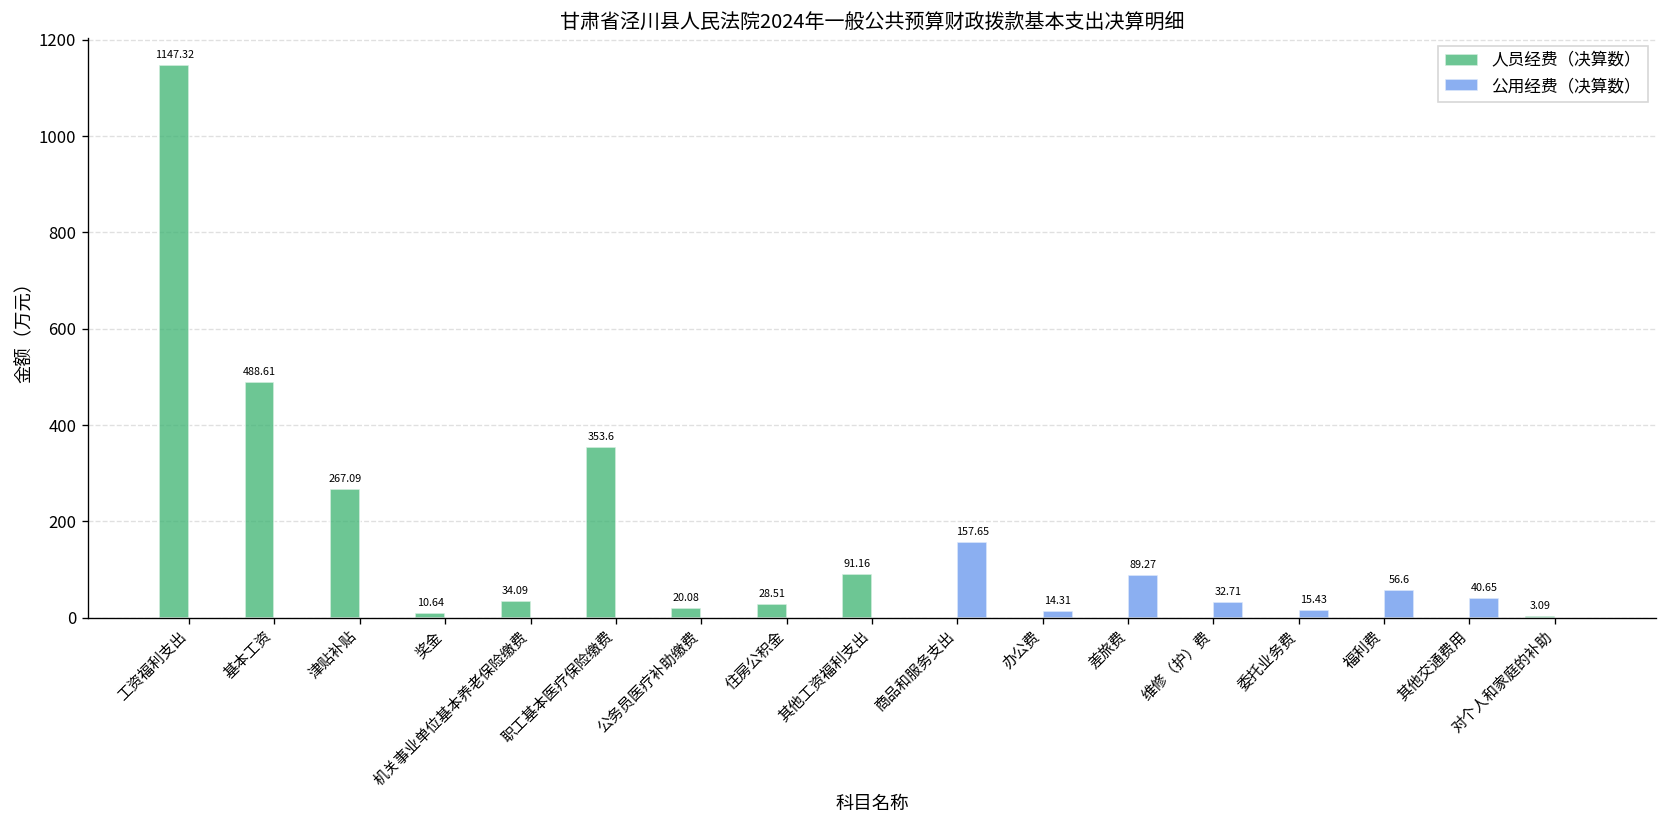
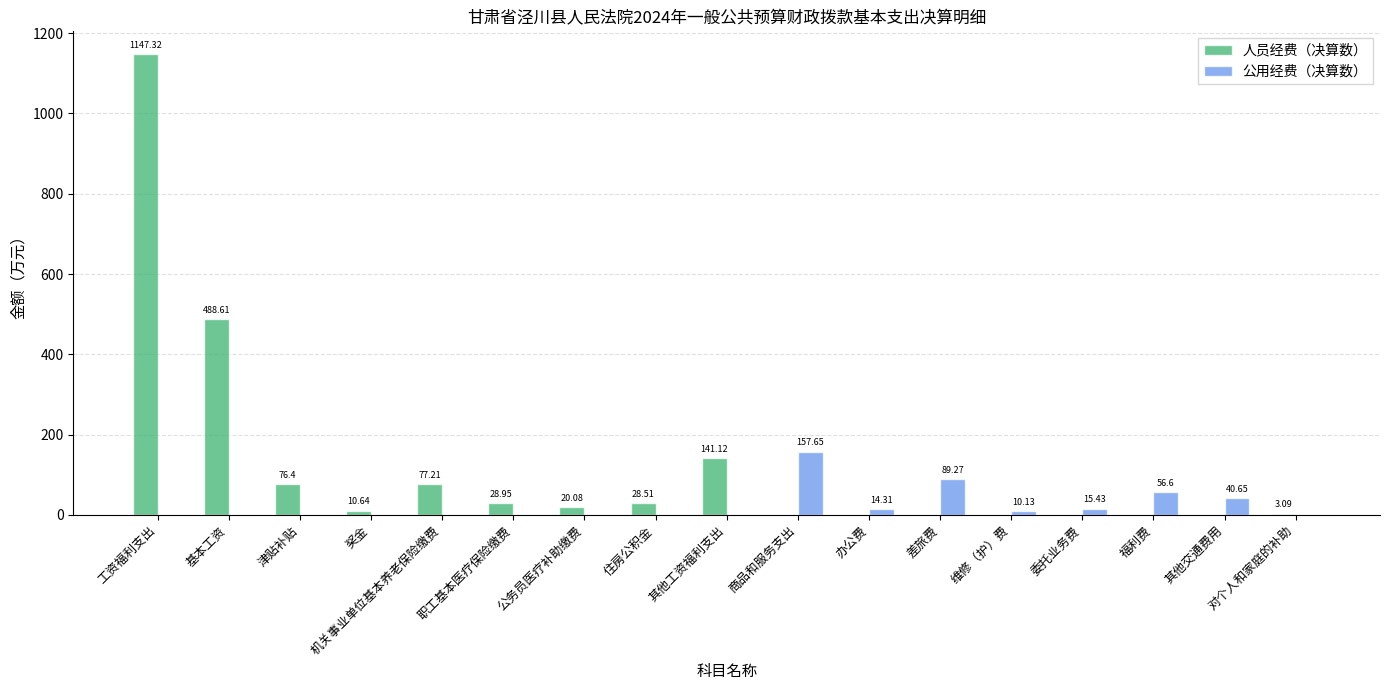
人员经费（决算数）, 津贴补贴: 267.09 -> 76.4
人员经费（决算数）, 机关事业单位基本养老保险缴费: 34.09 -> 77.21
人员经费（决算数）, 职工基本医疗保险缴费: 353.6 -> 28.95
人员经费（决算数）, 其他工资福利支出: 91.16 -> 141.12
公用经费（决算数）, 维修（护）费: 32.71 -> 10.13
